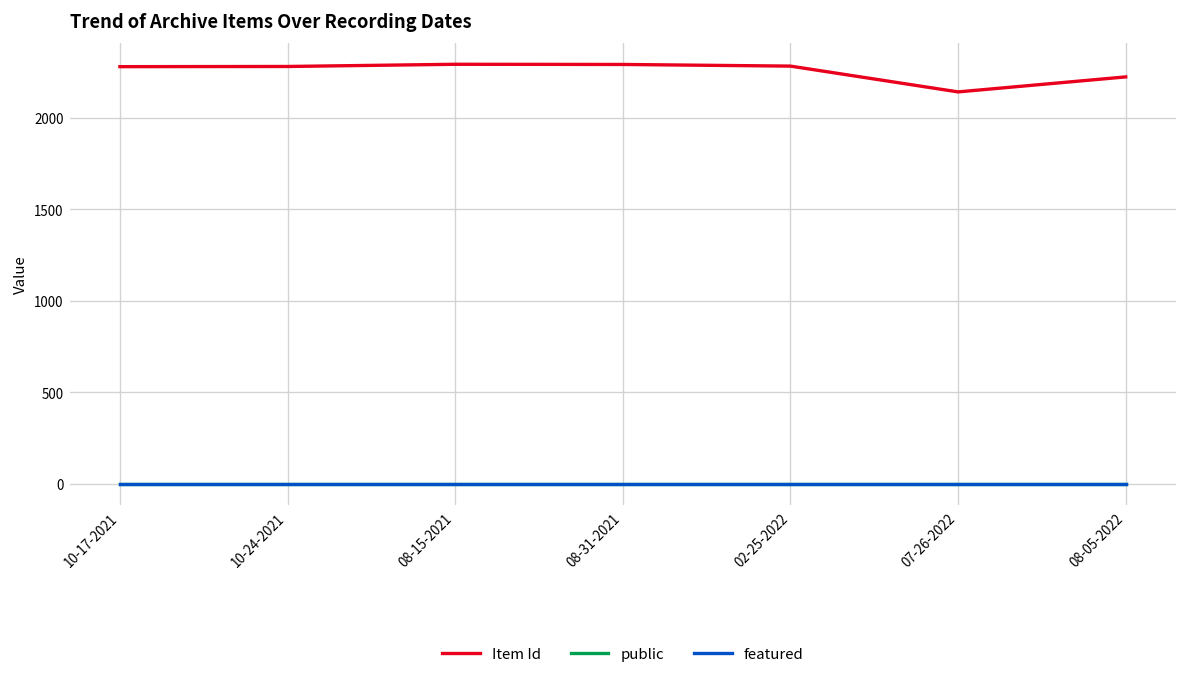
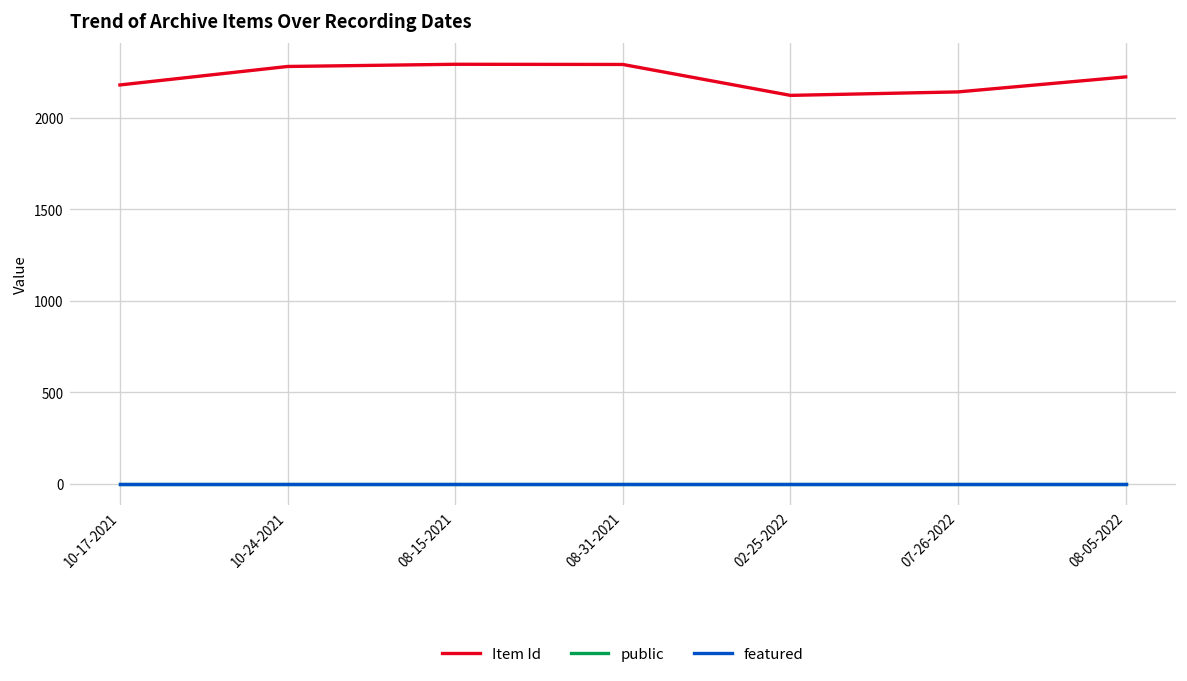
Item Id, 10-17-2021: 2280 -> 2180
Item Id, 02-25-2022: 2280 -> 2120
